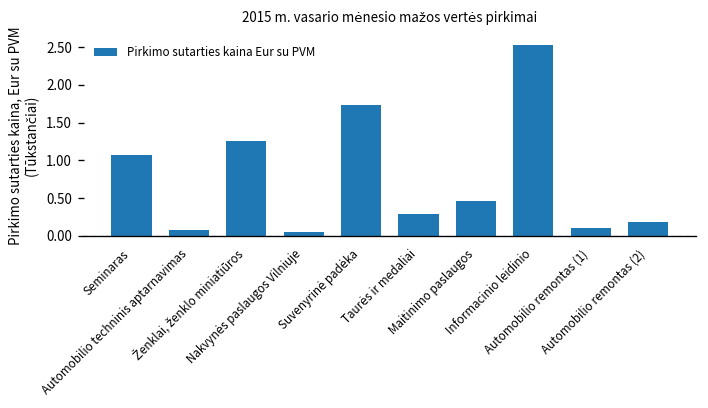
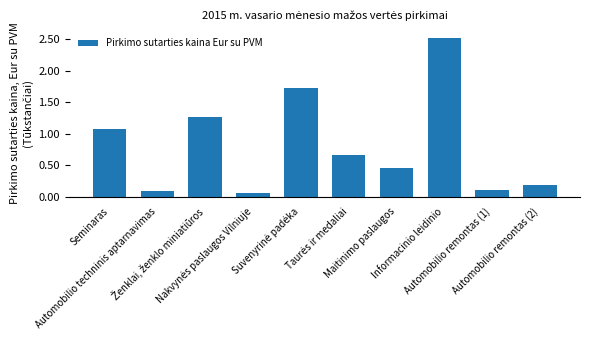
Taurės ir medaliai: 0.3 -> 0.7
